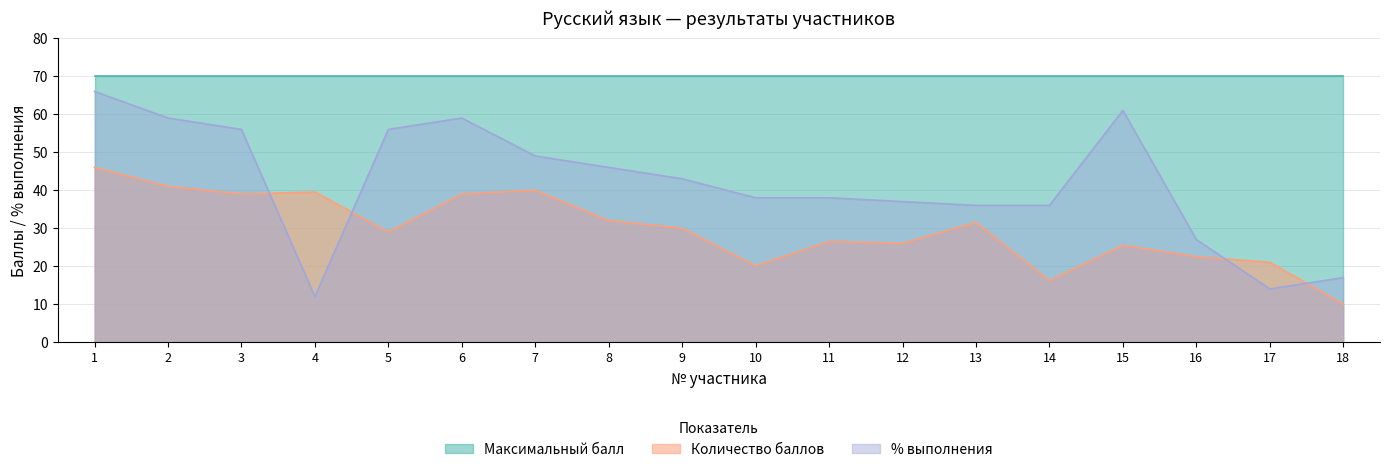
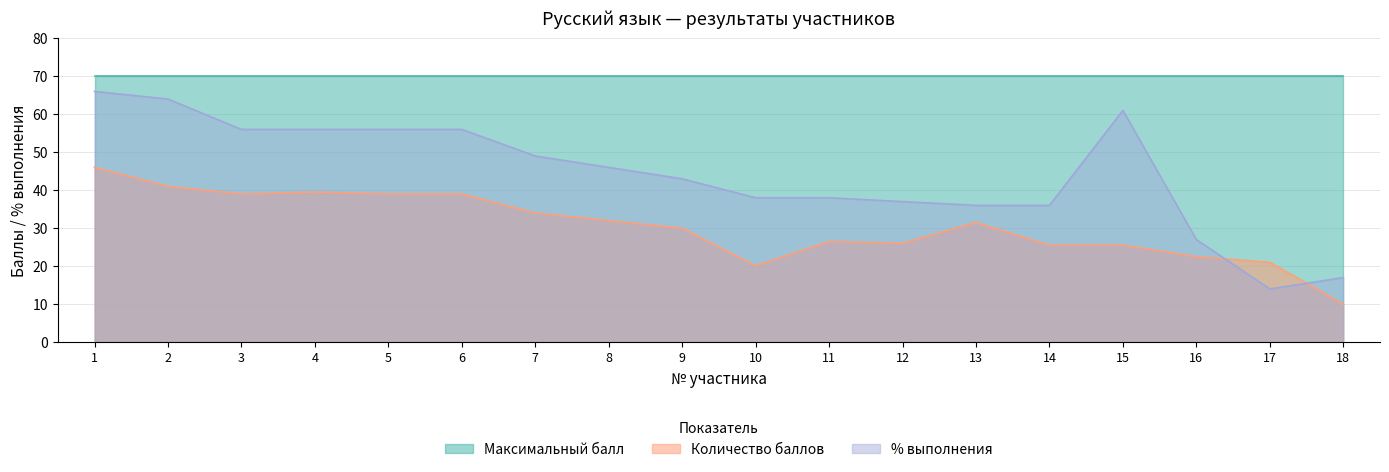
% выполнения, 2: 59 -> 64
% выполнения, 4: 12 -> 56
Количество баллов, 5: 29 -> 39
% выполнения, 6: 59 -> 56
Количество баллов, 7: 40 -> 34
Количество баллов, 14: 16 -> 26
